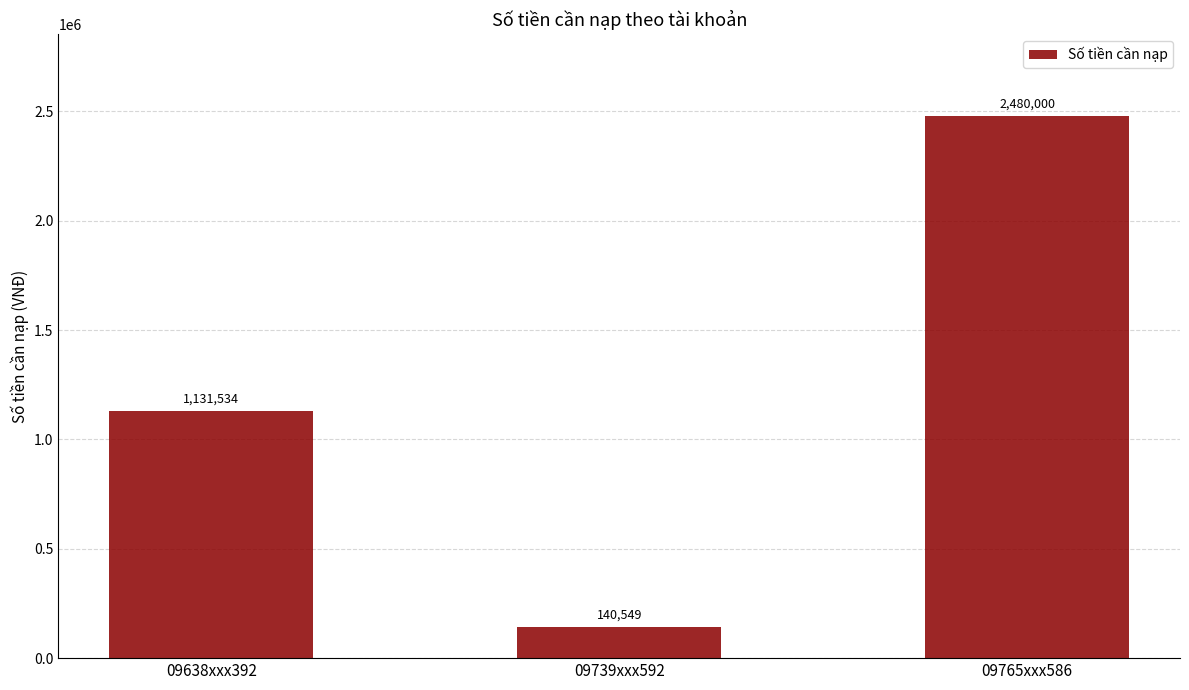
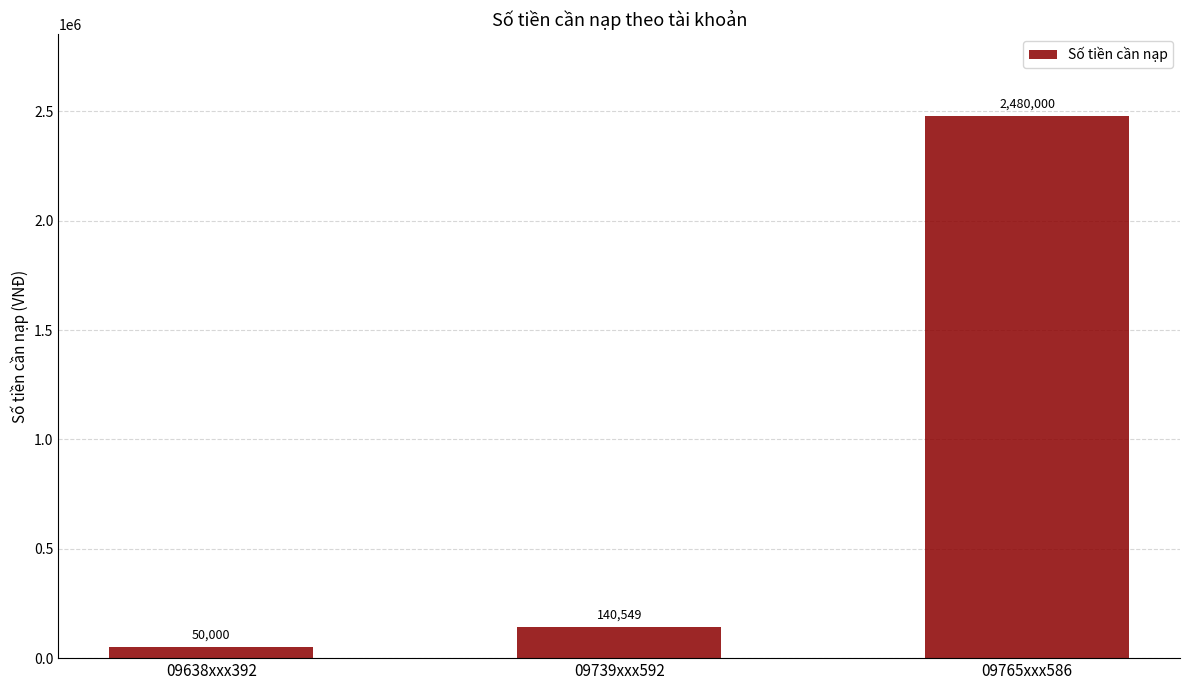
09638xxx392: 1,131,534 -> 50,000
